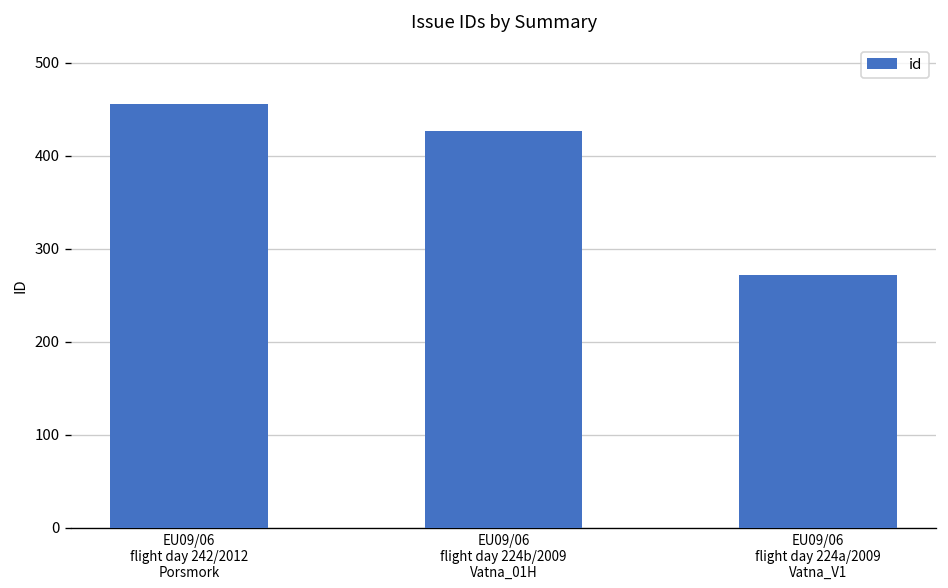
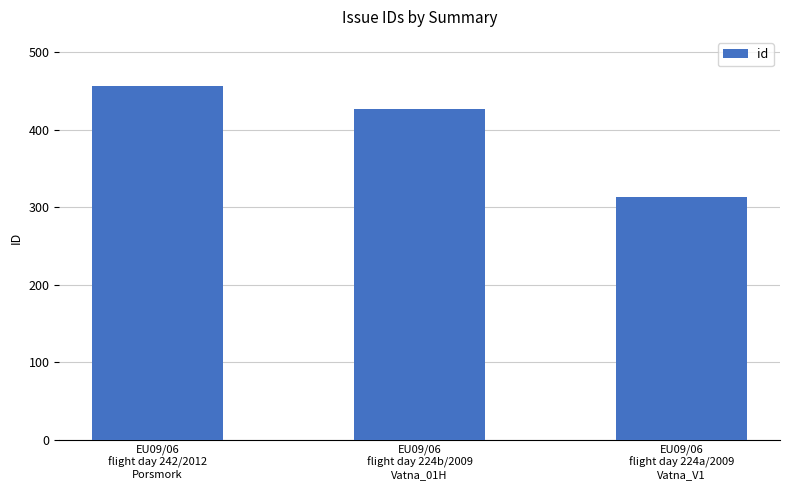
EU09/06 flight day 224a/2009 Vatna_V1: 270 -> 310
